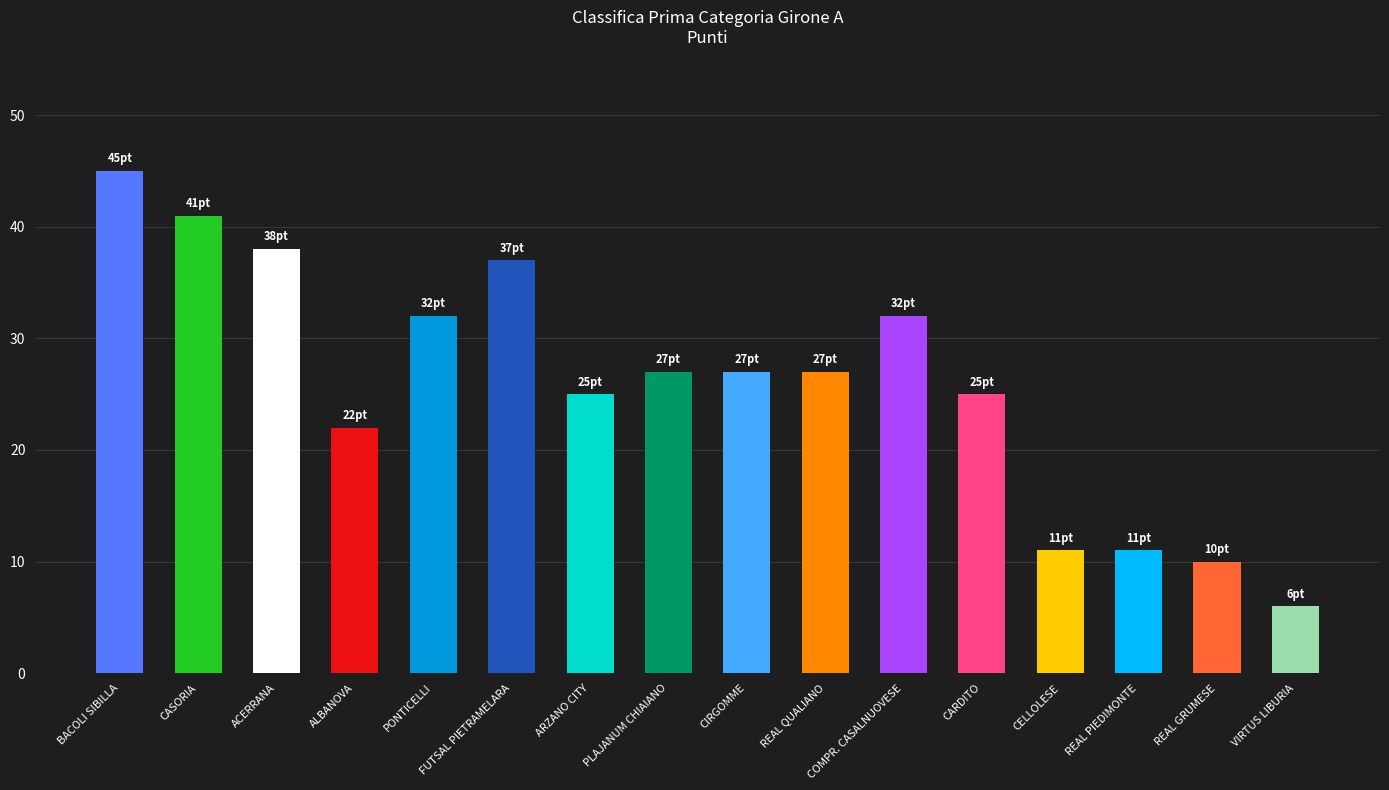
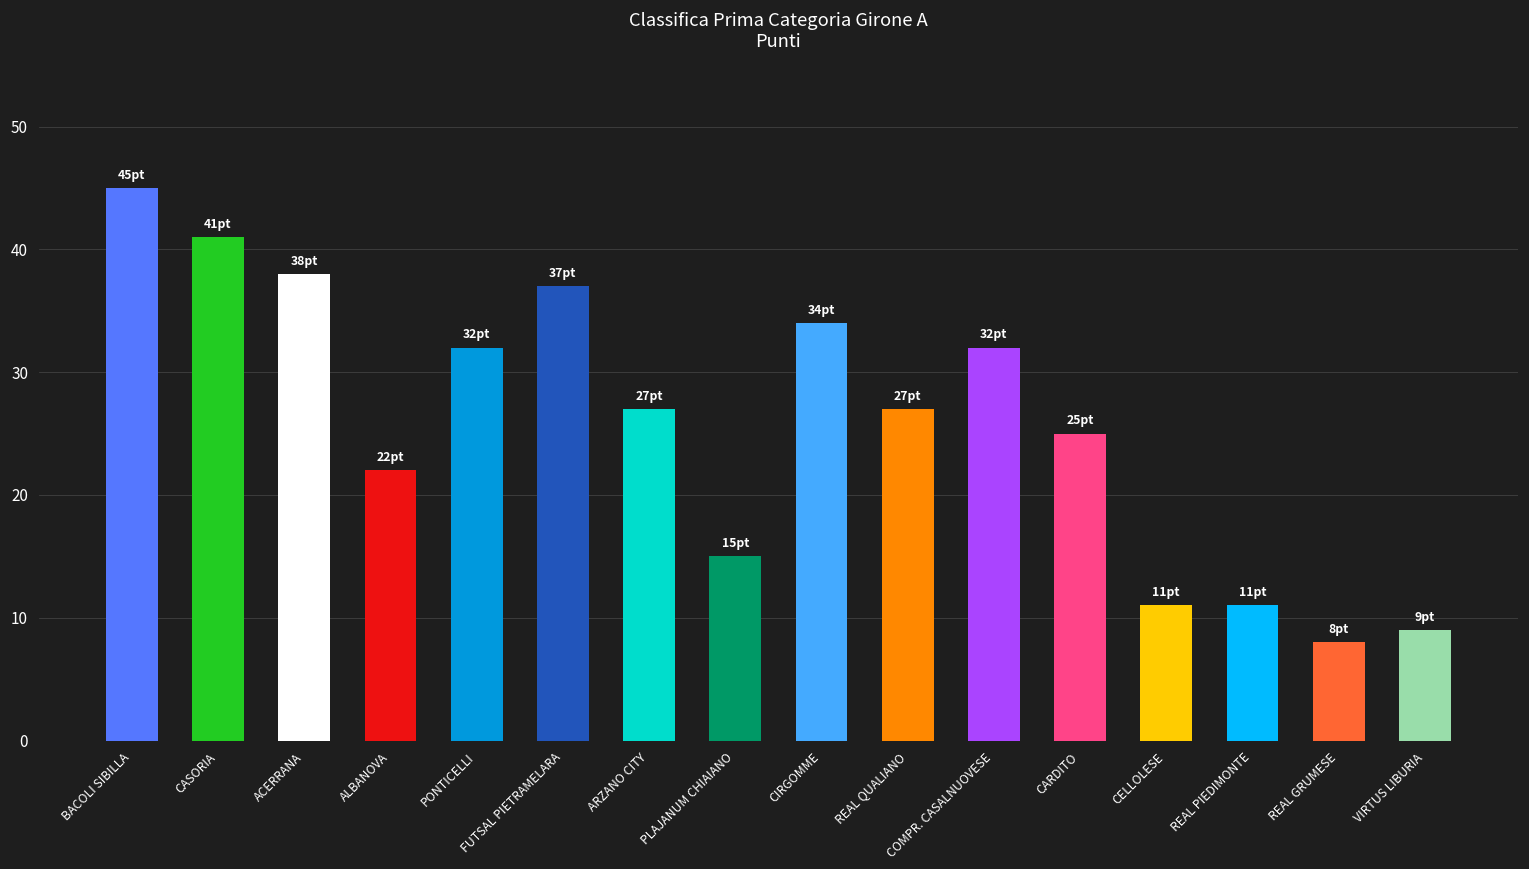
ARZANO CITY: 25 -> 27
PLAJANUM CHIAIANO: 27 -> 15
CIRGOMME: 27 -> 34
REAL GRUMESE: 10 -> 8
VIRTUS LIBURIA: 6 -> 9
